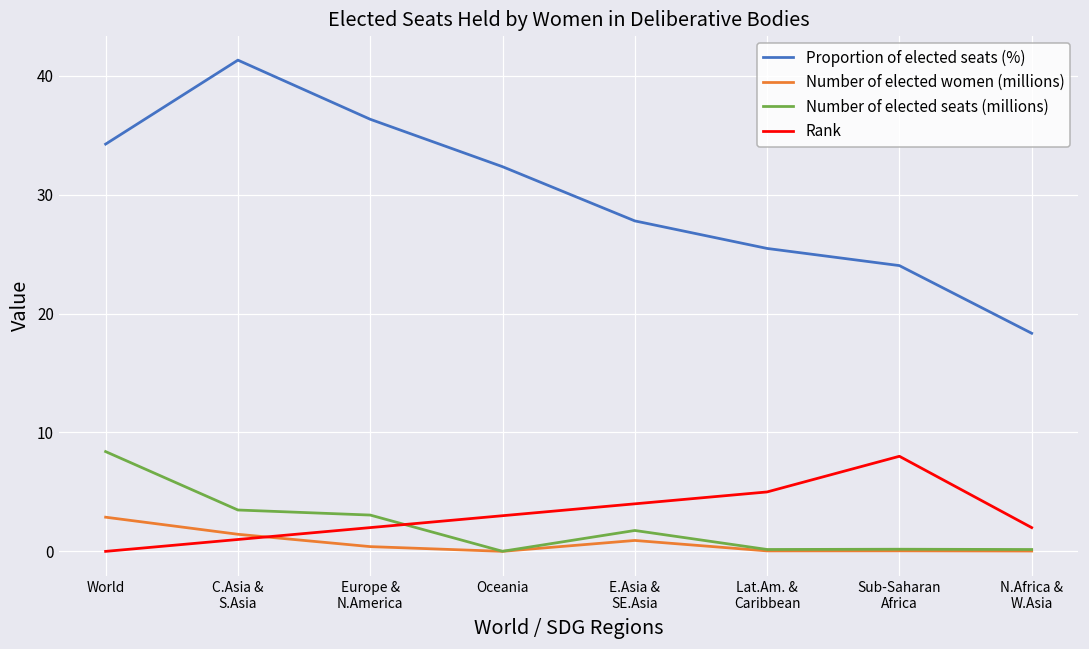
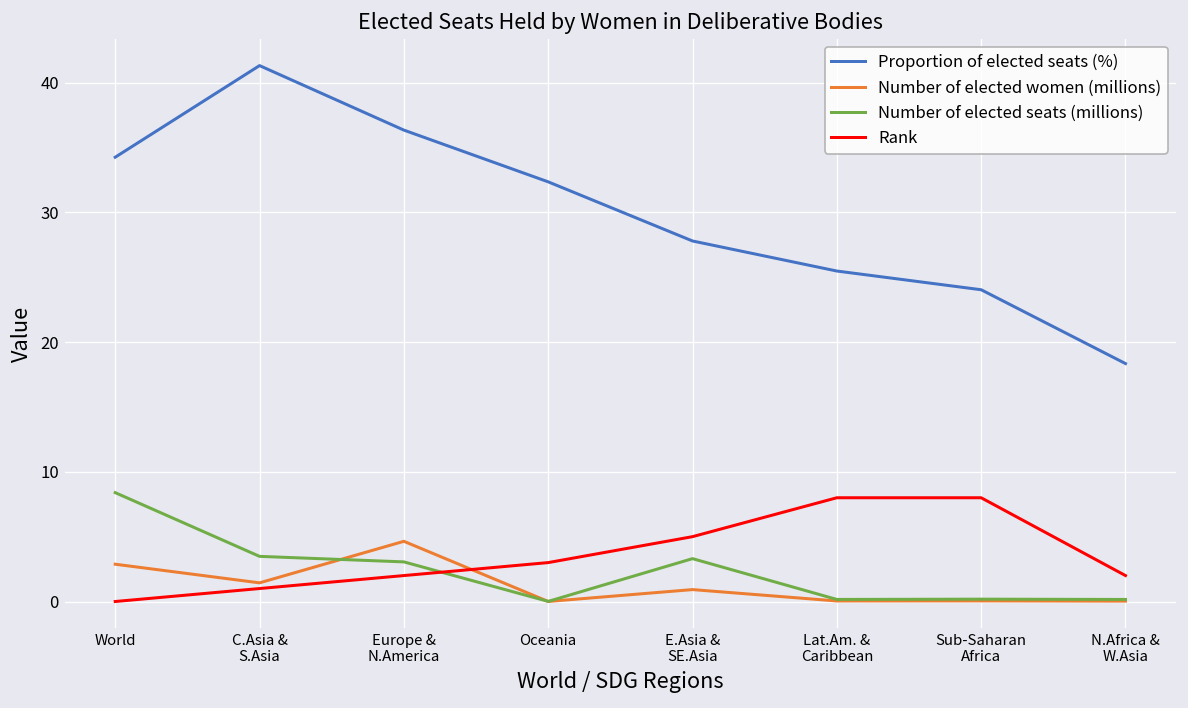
Number of elected women (millions), Europe & N.America: 0.4 -> 4.6
Number of elected seats (millions), E.Asia & SE.Asia: 1.8 -> 3.3
Rank, E.Asia & SE.Asia: 4 -> 5
Rank, Lat.Am. & Caribbean: 5 -> 8
